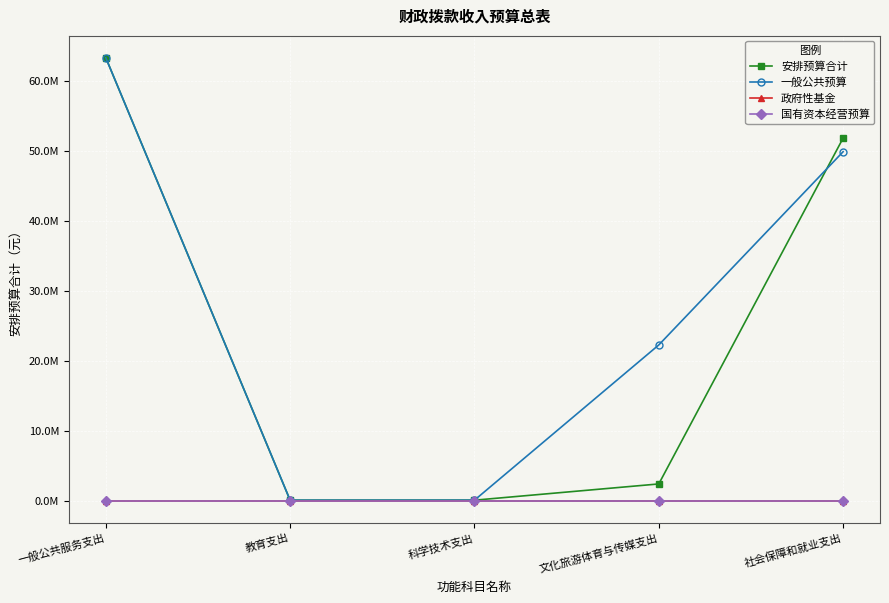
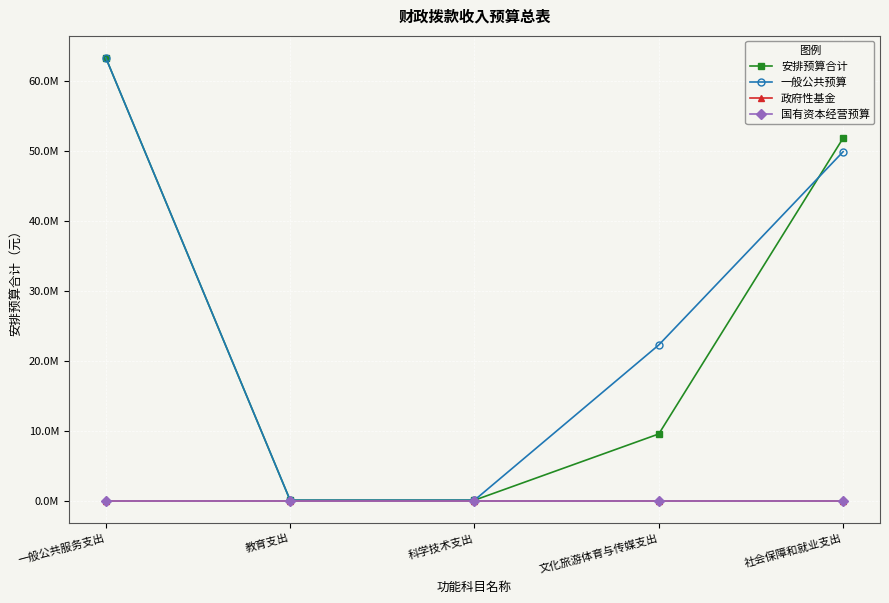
安排预算合计, 文化旅游体育与传媒支出: 2000000 -> 10000000
